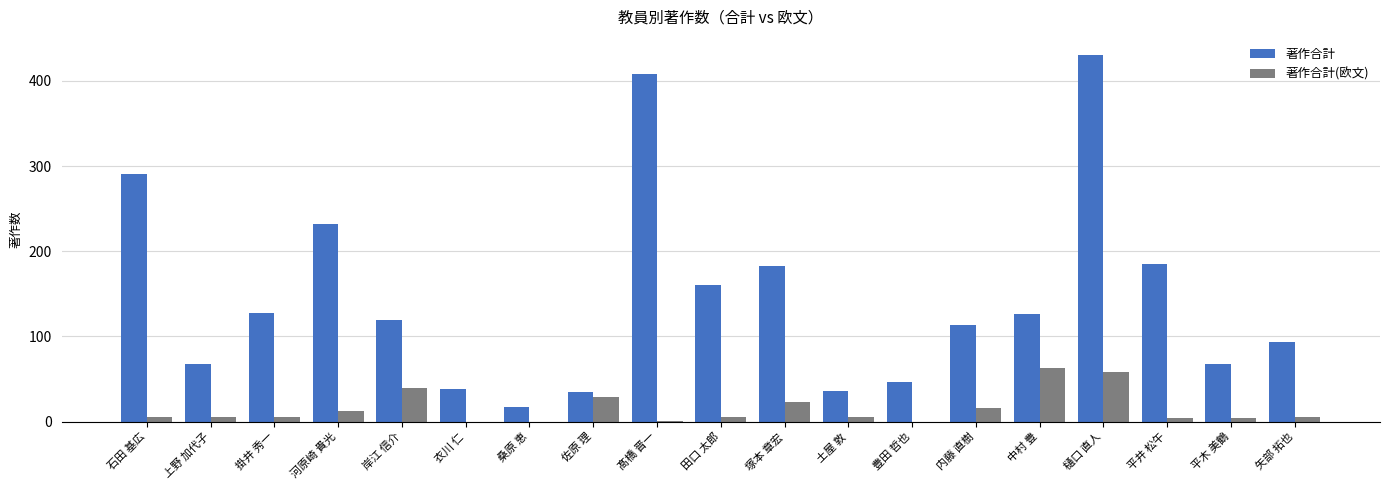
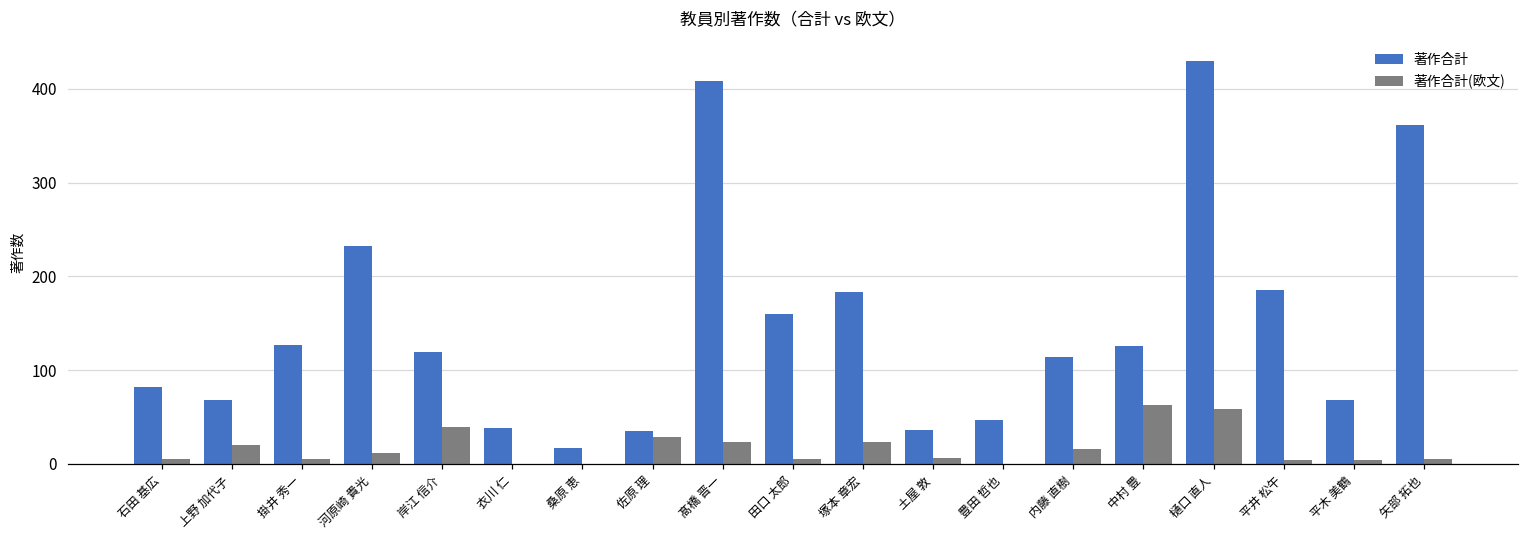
著作合計, 石田 基広: 290 -> 80
著作合計(欧文), 上野 加代子: 10 -> 20
著作合計(欧文), 髙橋 晋一: 0 -> 20
著作合計, 矢部 拓也: 90 -> 360
